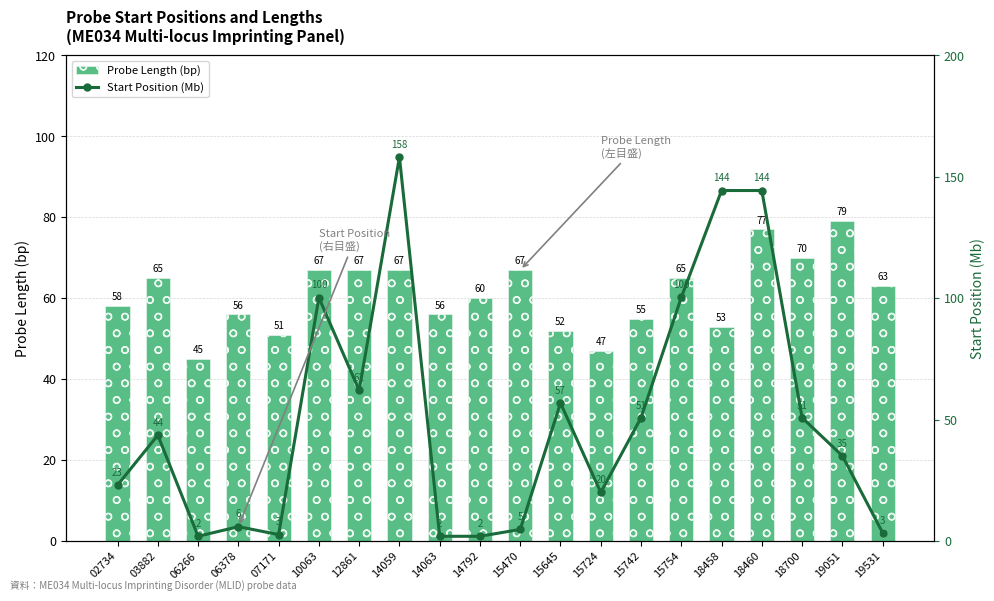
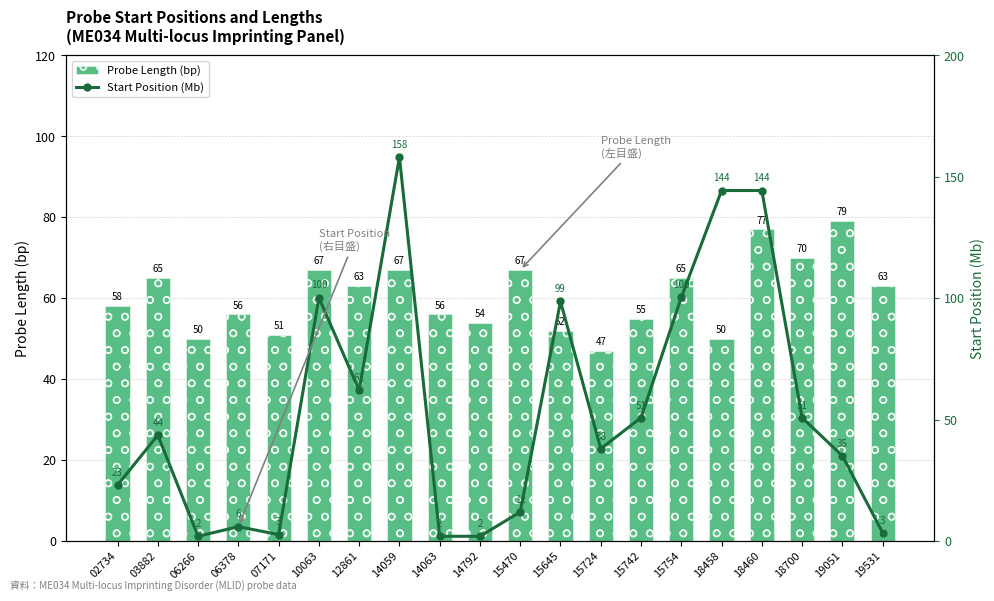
Probe Length (bp), 06266: 45 -> 50
Probe Length (bp), 12861: 67 -> 63
Probe Length (bp), 14792: 60 -> 54
Probe Length (bp), 18458: 53 -> 50
Start Position (Mb), 15470: 5 -> 12
Start Position (Mb), 15645: 57 -> 99
Start Position (Mb), 15724: 20 -> 38
